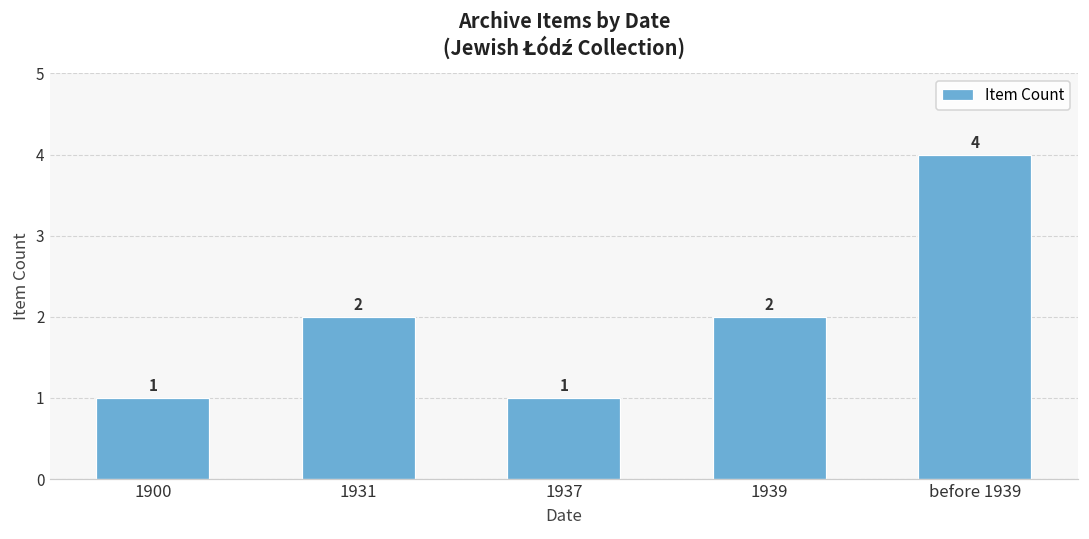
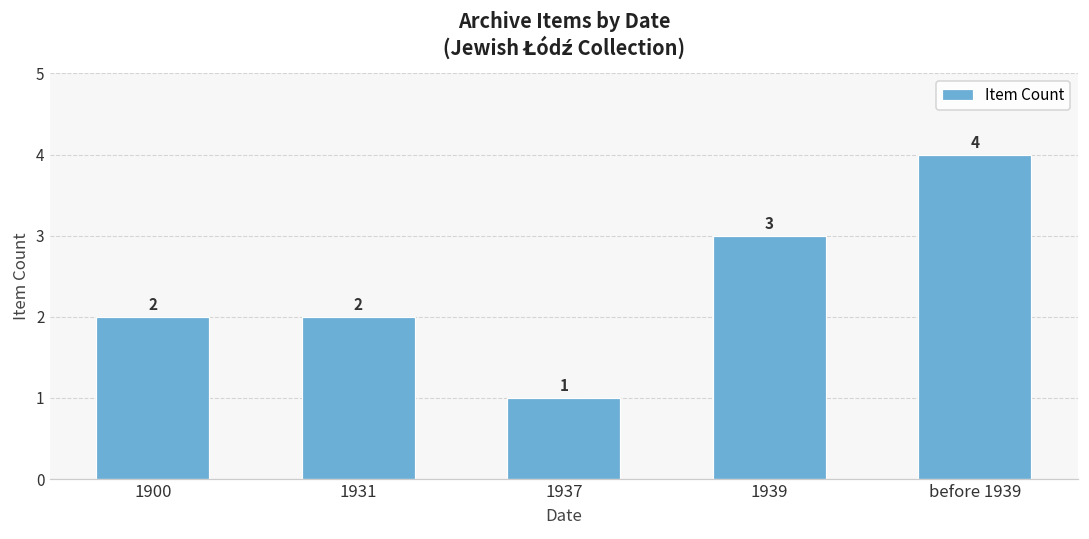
1900: 1 -> 2
1939: 2 -> 3
